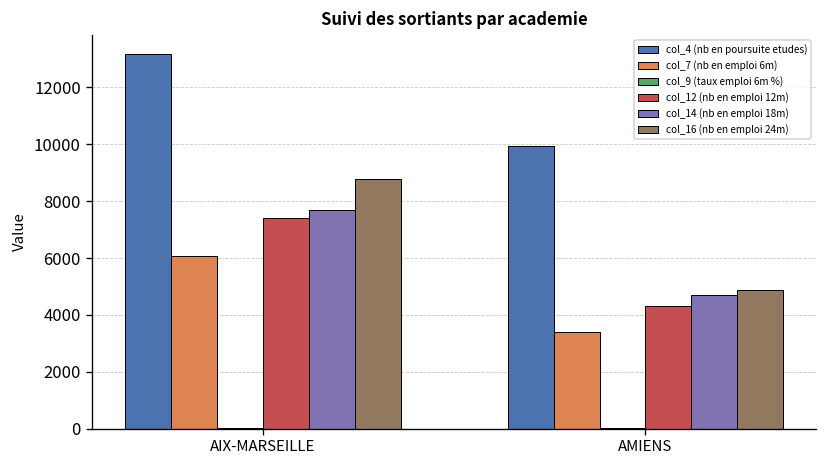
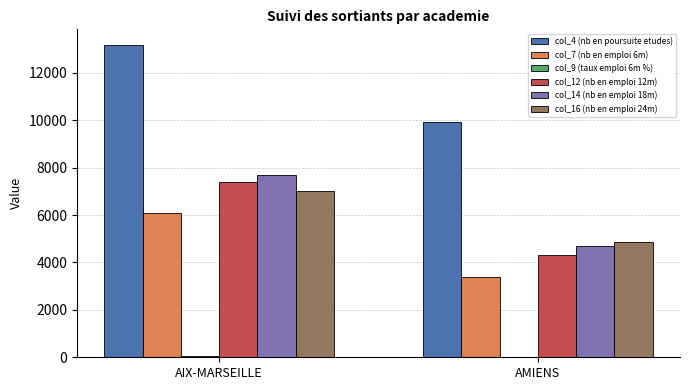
col_16 (nb en emploi 24m), AIX-MARSEILLE: 8800 -> 7000
